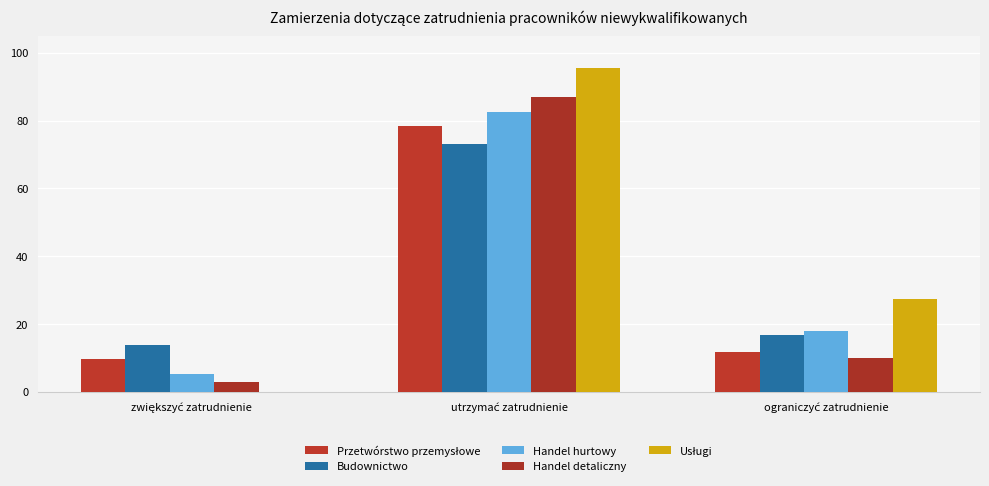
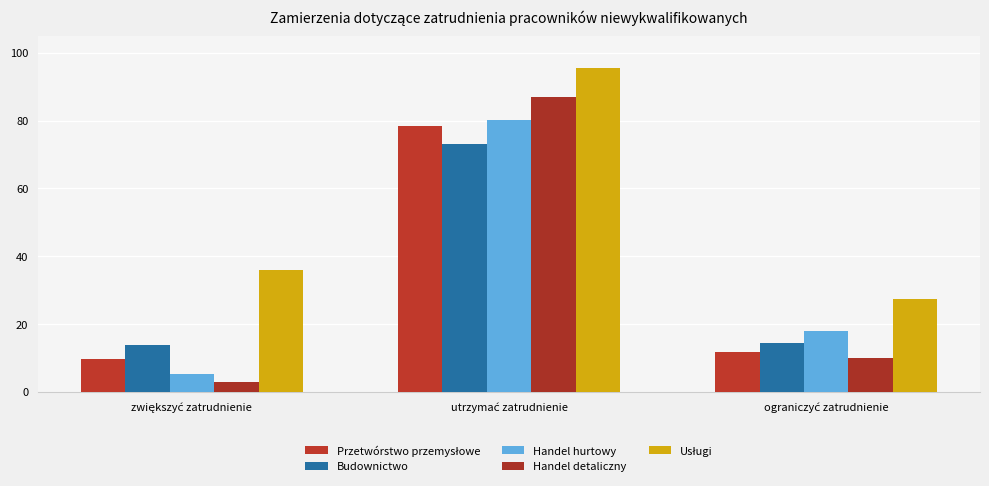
Usługi, zwiększyć zatrudnienie: 0 -> 36
Handel hurtowy, utrzymać zatrudnienie: 83 -> 80
Budownictwo, ograniczyć zatrudnienie: 17 -> 14
